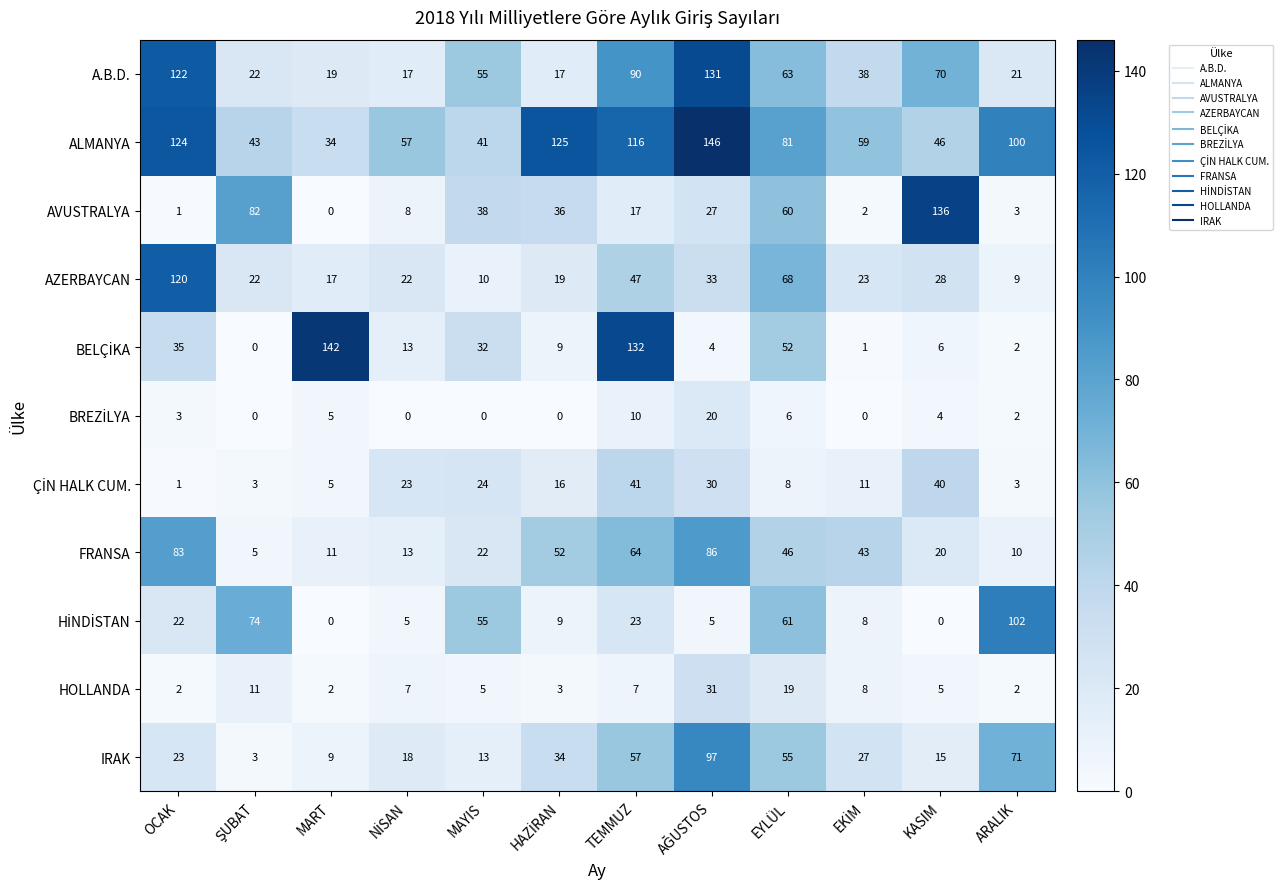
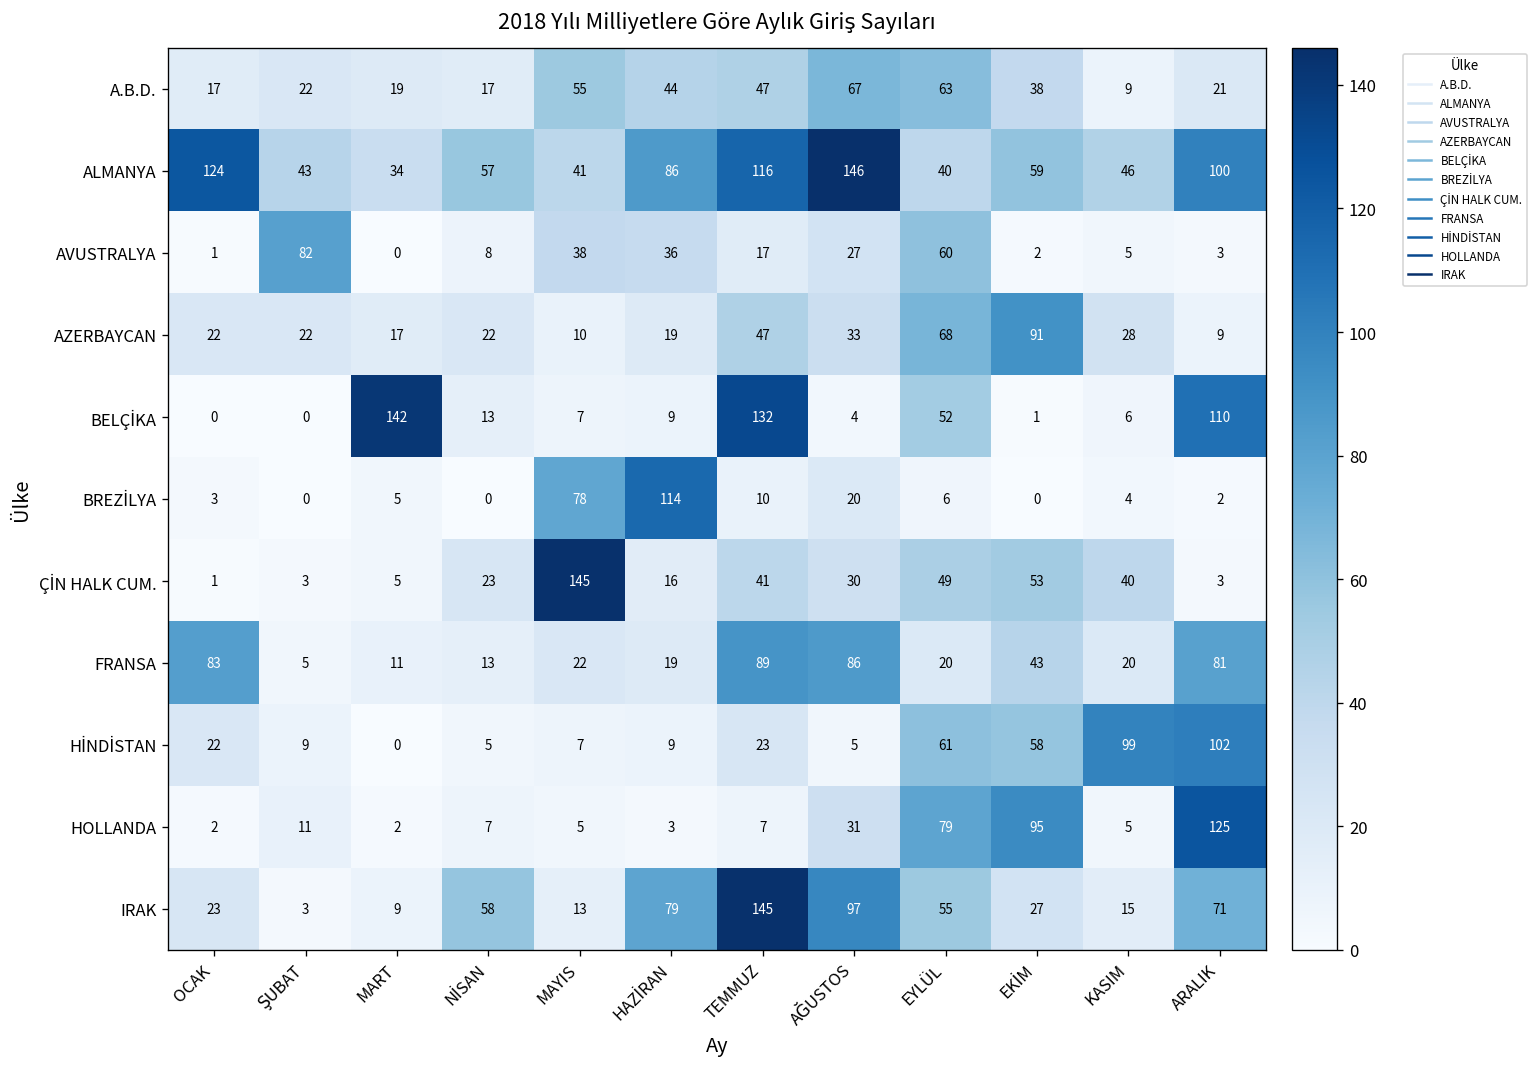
A.B.D., OCAK: 122 -> 17
A.B.D., HAZİRAN: 17 -> 44
A.B.D., TEMMUZ: 90 -> 47
A.B.D., AĞUSTOS: 131 -> 67
A.B.D., KASIM: 70 -> 9
ALMANYA, HAZİRAN: 125 -> 86
ALMANYA, EYLÜL: 81 -> 40
AVUSTRALYA, KASIM: 136 -> 5
AZERBAYCAN, OCAK: 120 -> 22
AZERBAYCAN, EKİM: 23 -> 91
BELÇİKA, OCAK: 35 -> 0
BELÇİKA, MAYIS: 32 -> 7
BELÇİKA, ARALIK: 2 -> 110
BREZİLYA, MAYIS: 0 -> 78
BREZİLYA, HAZİRAN: 0 -> 114
ÇİN HALK CUM., MAYIS: 24 -> 145
ÇİN HALK CUM., EYLÜL: 8 -> 49
ÇİN HALK CUM., EKİM: 11 -> 53
FRANSA, HAZİRAN: 52 -> 19
FRANSA, TEMMUZ: 64 -> 89
FRANSA, EYLÜL: 46 -> 20
FRANSA, ARALIK: 10 -> 81
HİNDİSTAN, ŞUBAT: 74 -> 9
HİNDİSTAN, MAYIS: 55 -> 7
HİNDİSTAN, EKİM: 8 -> 58
HİNDİSTAN, KASIM: 0 -> 99
HOLLANDA, EYLÜL: 19 -> 79
HOLLANDA, EKİM: 8 -> 95
HOLLANDA, ARALIK: 2 -> 125
IRAK, NİSAN: 18 -> 58
IRAK, HAZİRAN: 34 -> 79
IRAK, TEMMUZ: 57 -> 145
